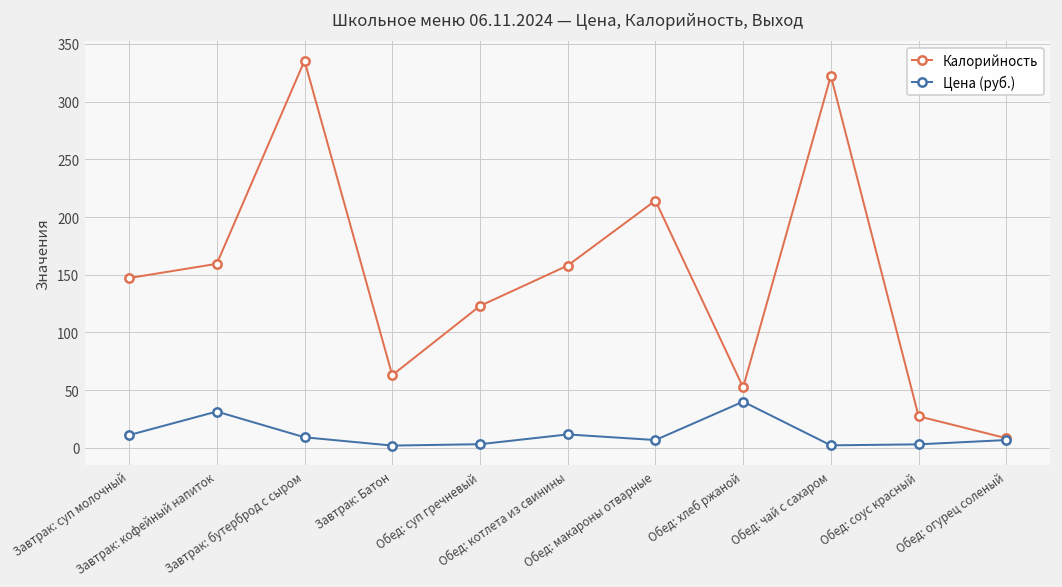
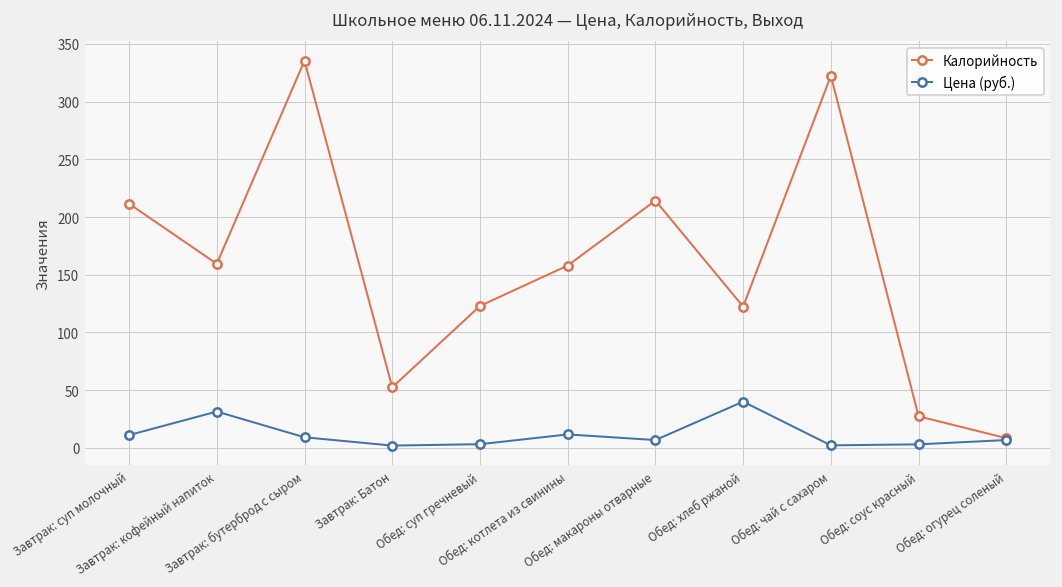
Калорийность, Завтрак: суп молочный: 150 -> 210
Калорийность, Завтрак: Батон: 60 -> 50
Калорийность, Обед: хлеб ржаной: 50 -> 120
